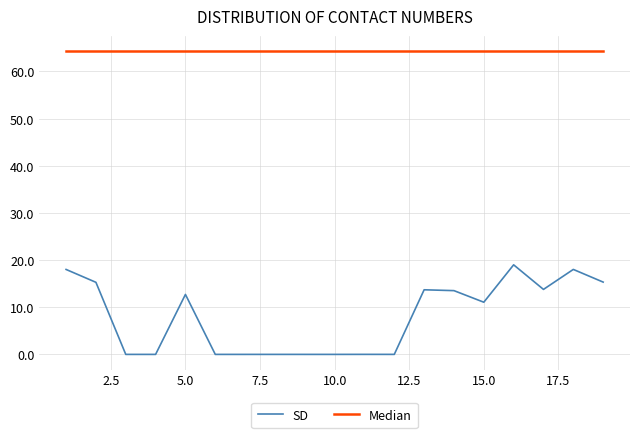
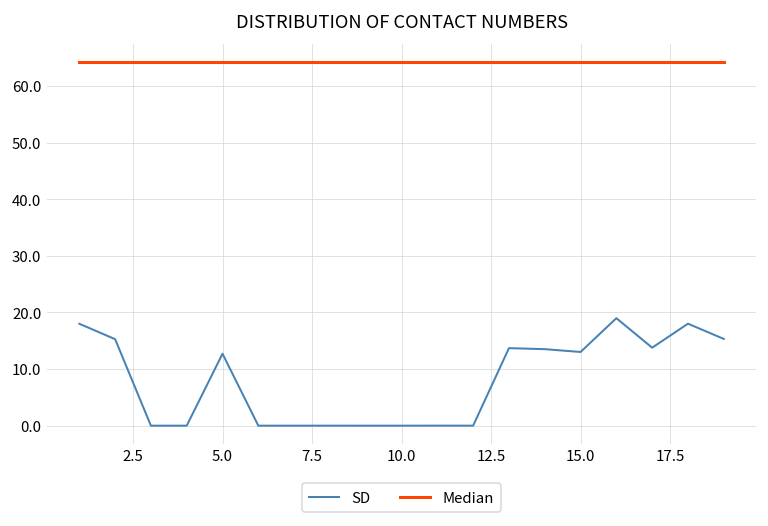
SD, 15.0: 11 -> 13
